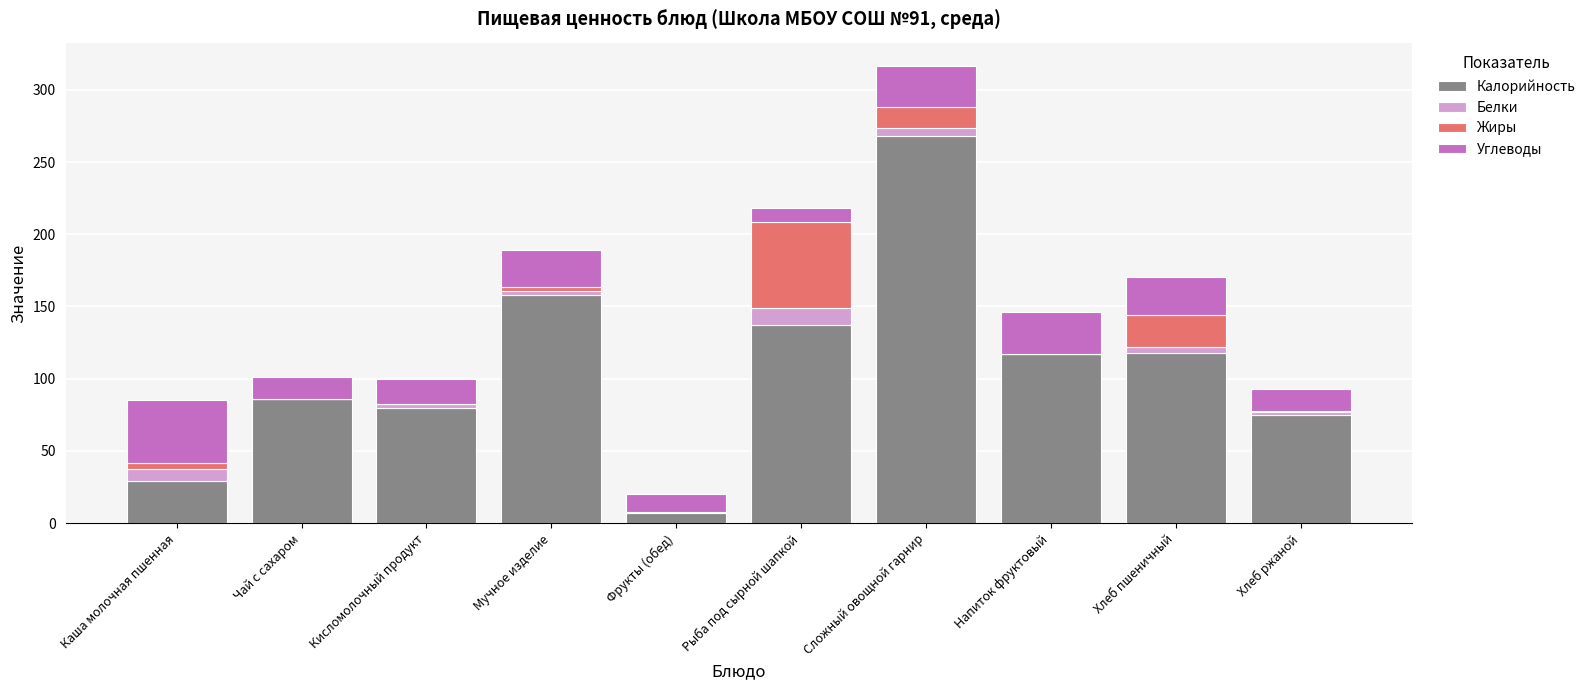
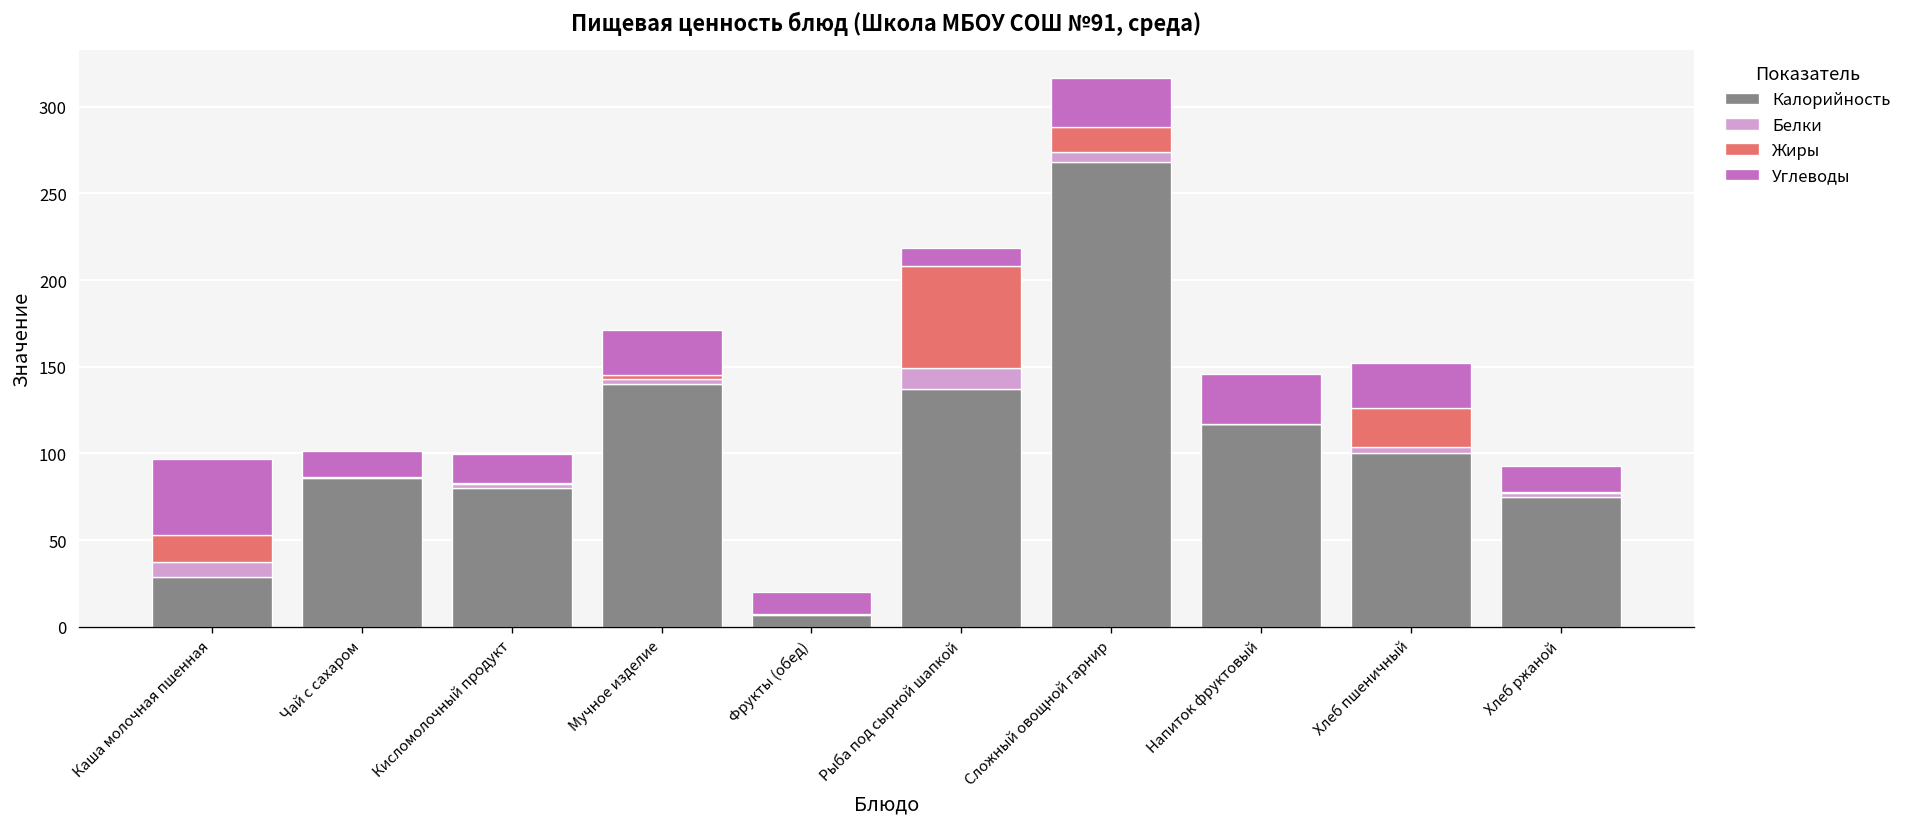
Жиры, Каша молочная пшенная: 4 -> 15
Калорийность, Мучное изделие: 158 -> 140
Калорийность, Хлеб пшеничный: 118 -> 100
